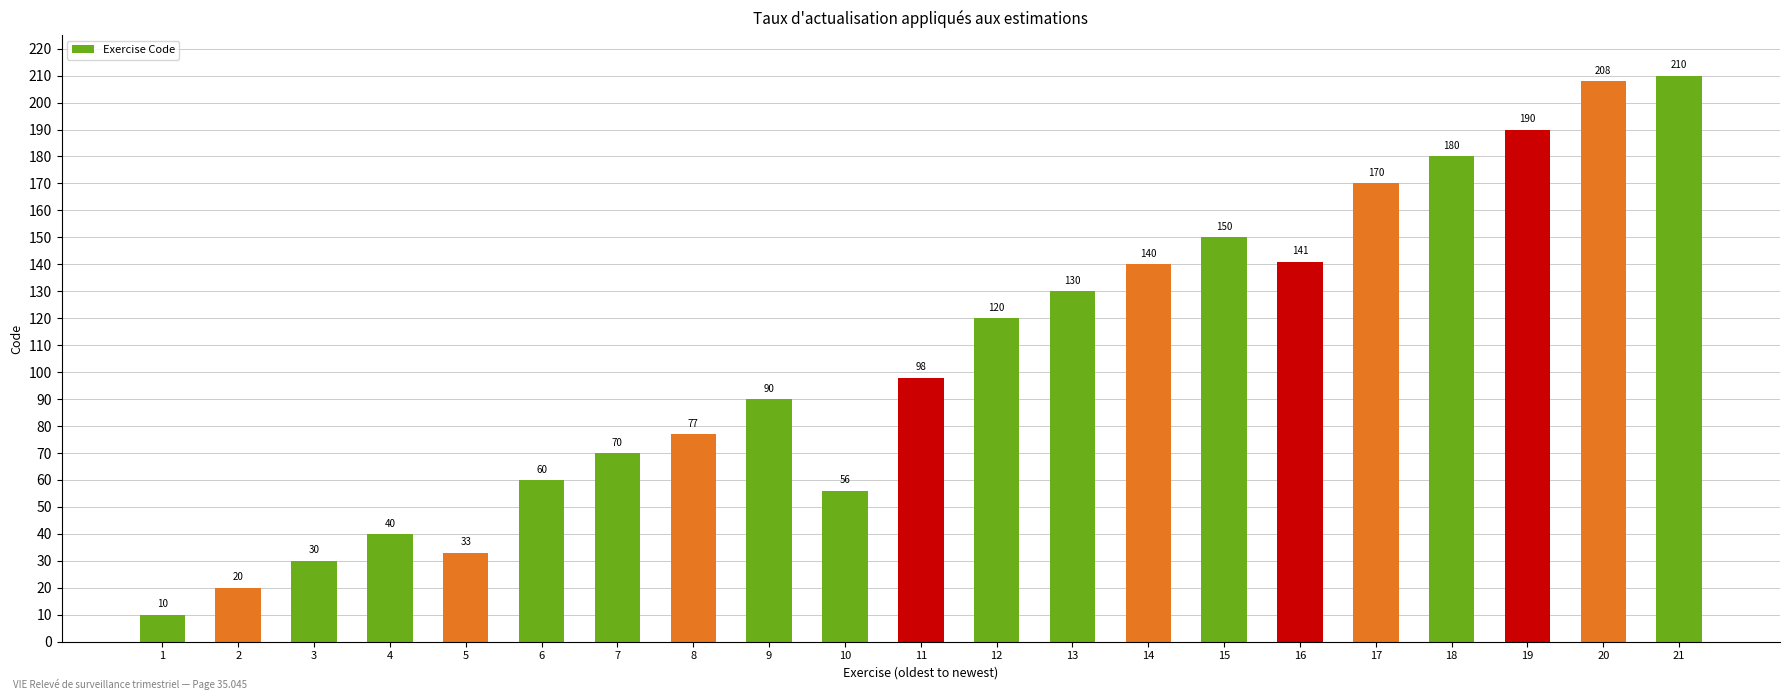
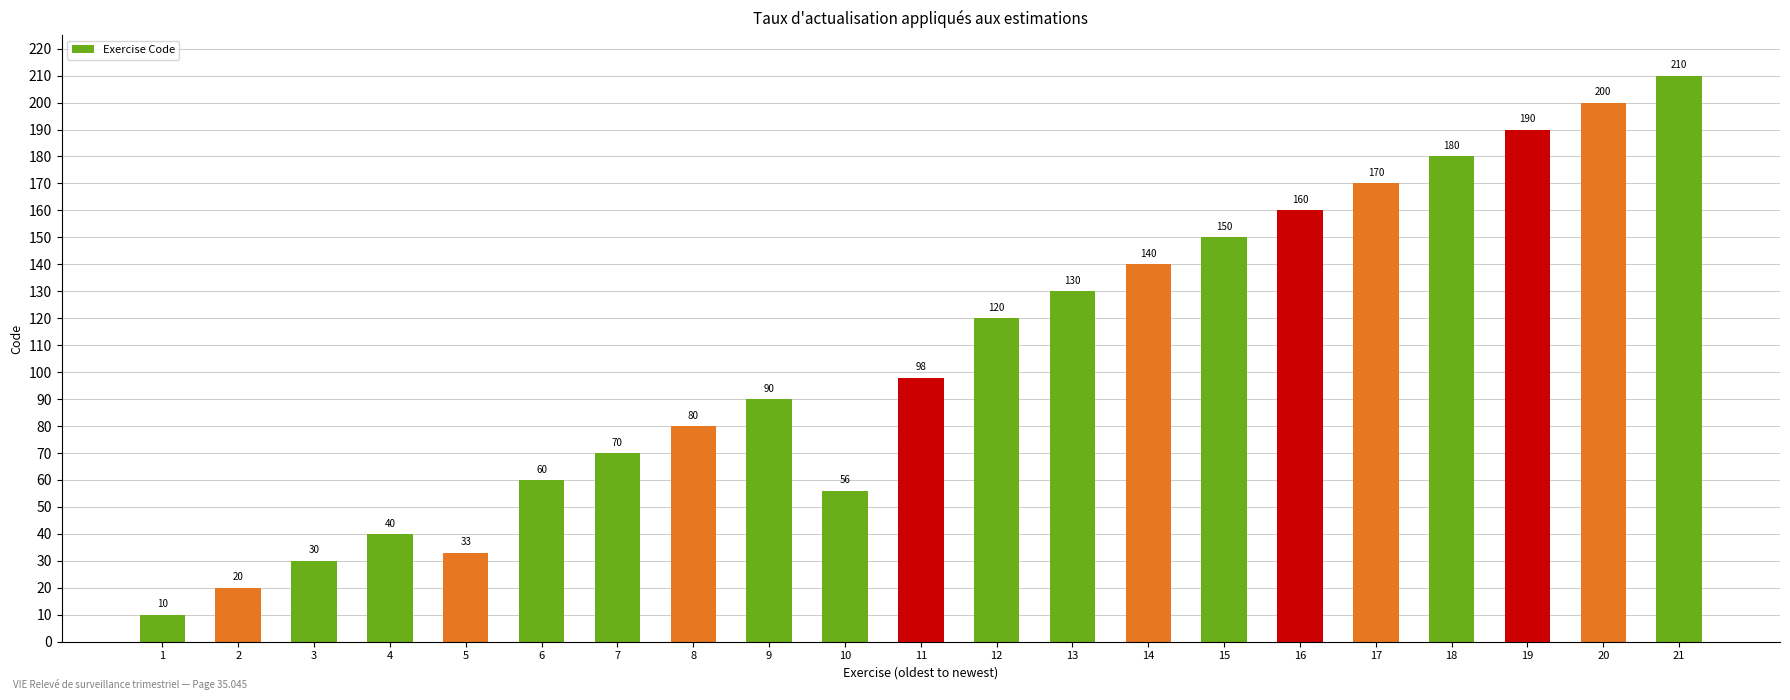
8: 77 -> 80
16: 141 -> 160
20: 208 -> 200
